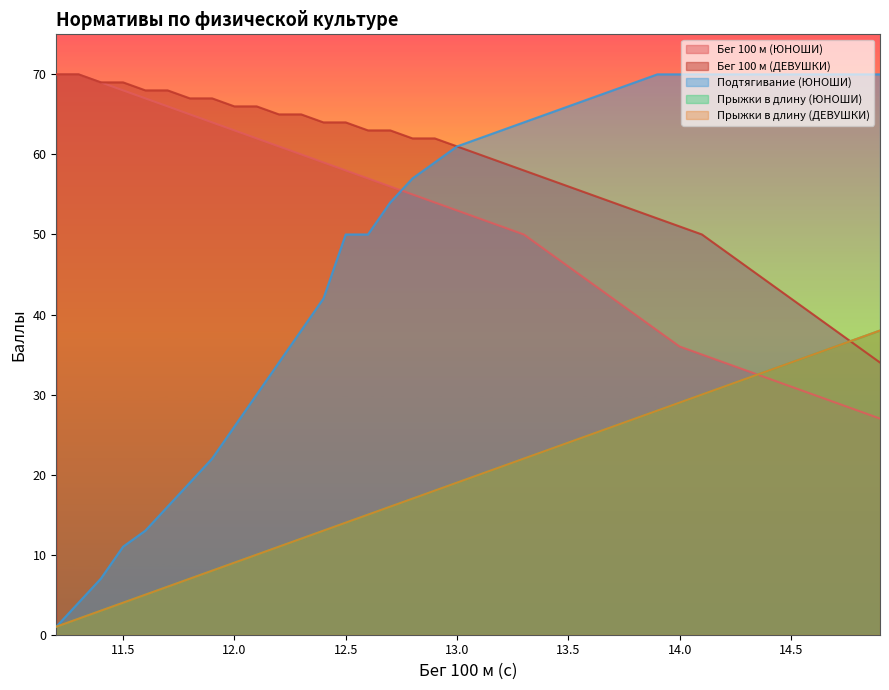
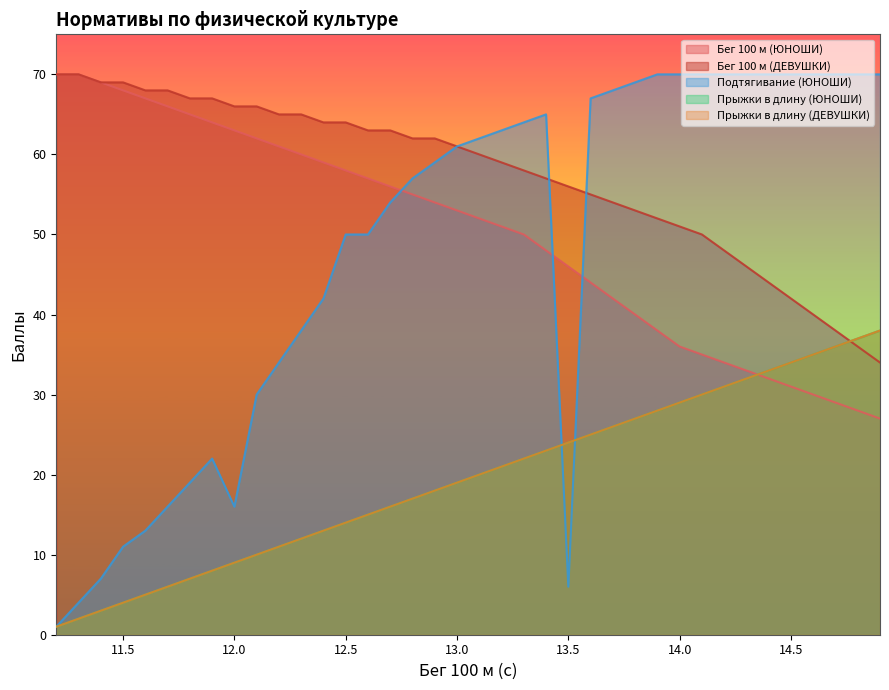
Подтягивание (ЮНОШИ), 12.0: 26 -> 16
Подтягивание (ЮНОШИ), 13.5: 66 -> 6
